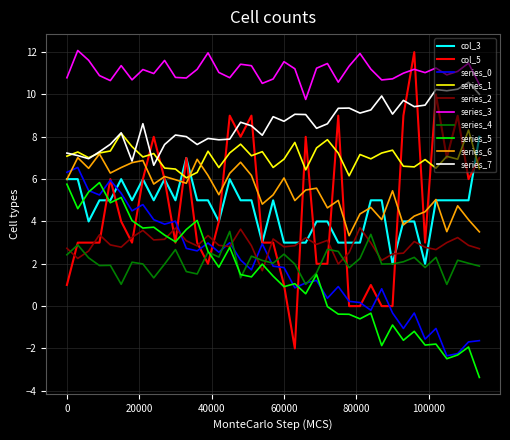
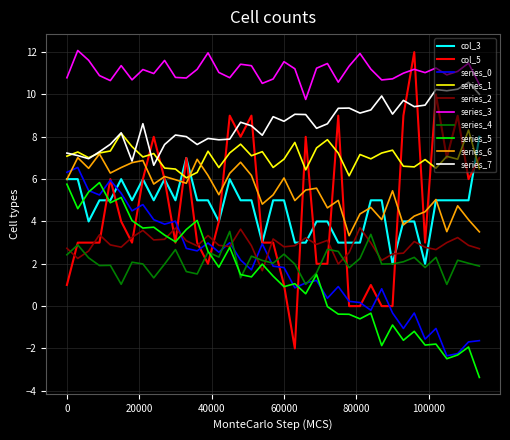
col_3, 60000: 3 -> 5
